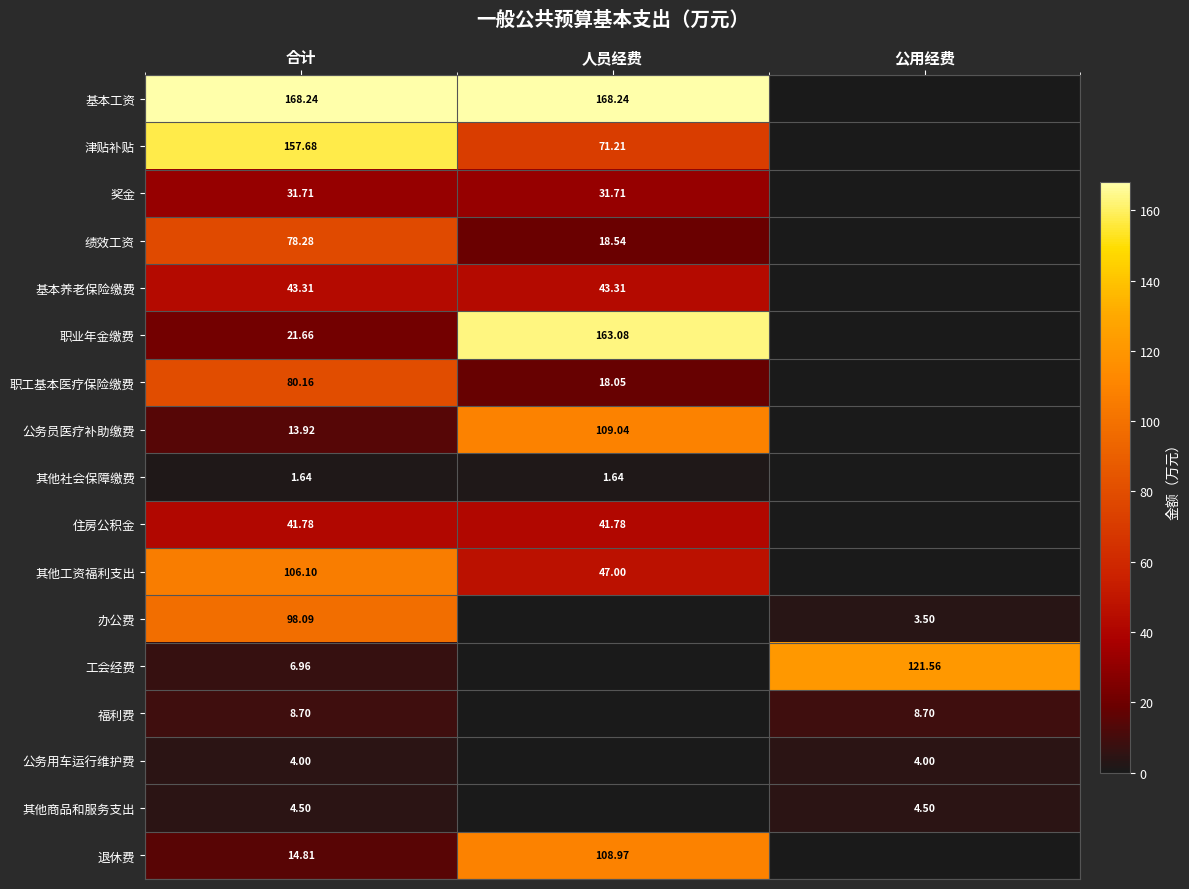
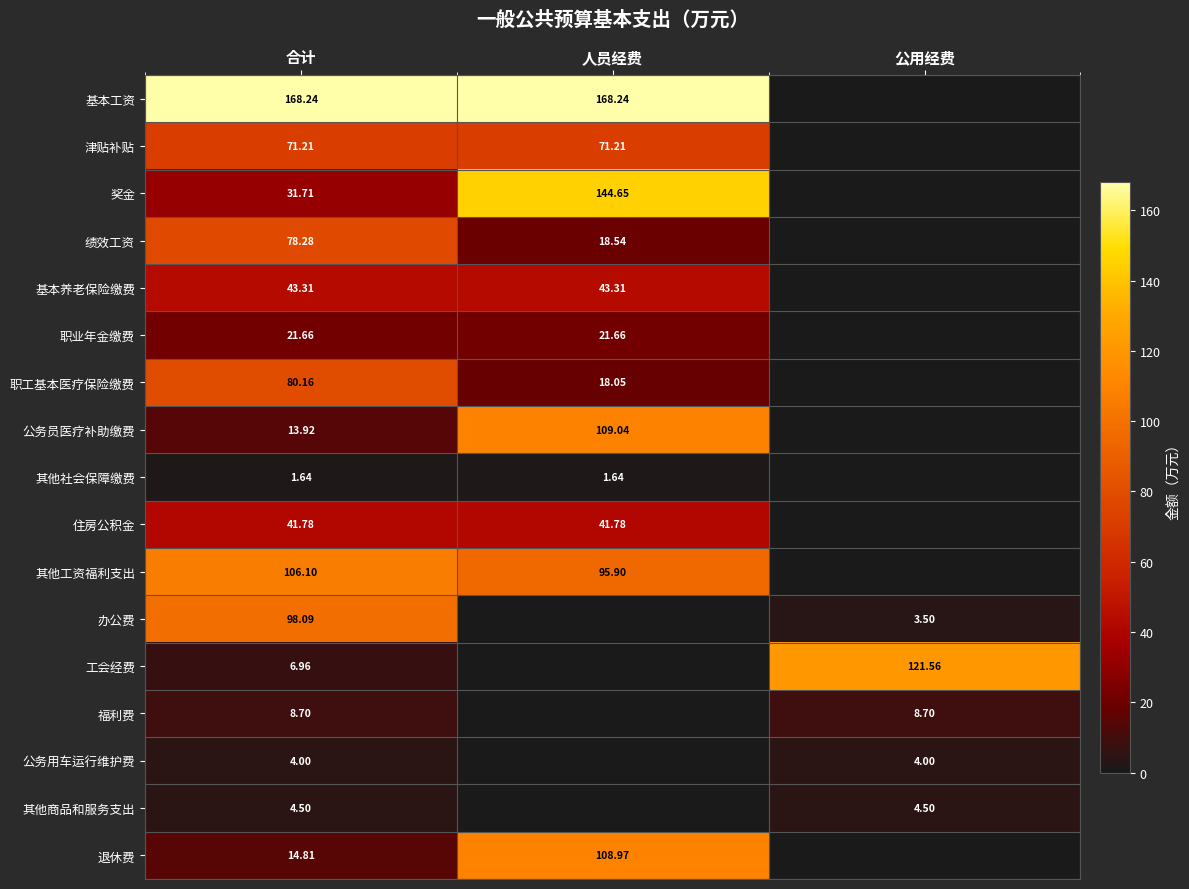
津贴补贴, 合计: 157.68 -> 71.21
奖金, 人员经费: 31.71 -> 144.65
职业年金缴费, 人员经费: 163.08 -> 21.66
其他工资福利支出, 人员经费: 47.00 -> 95.90
